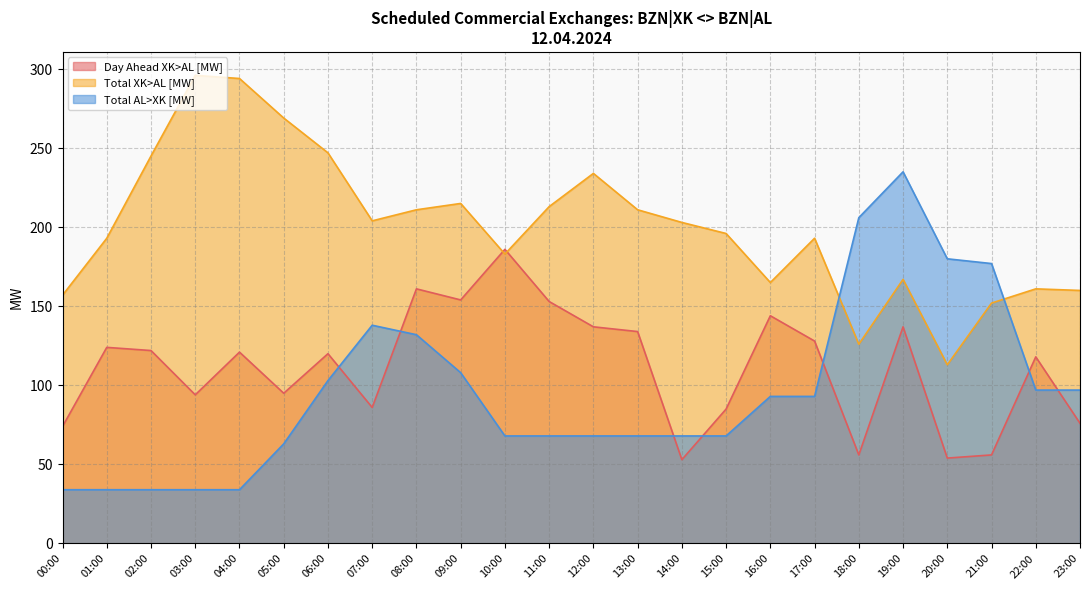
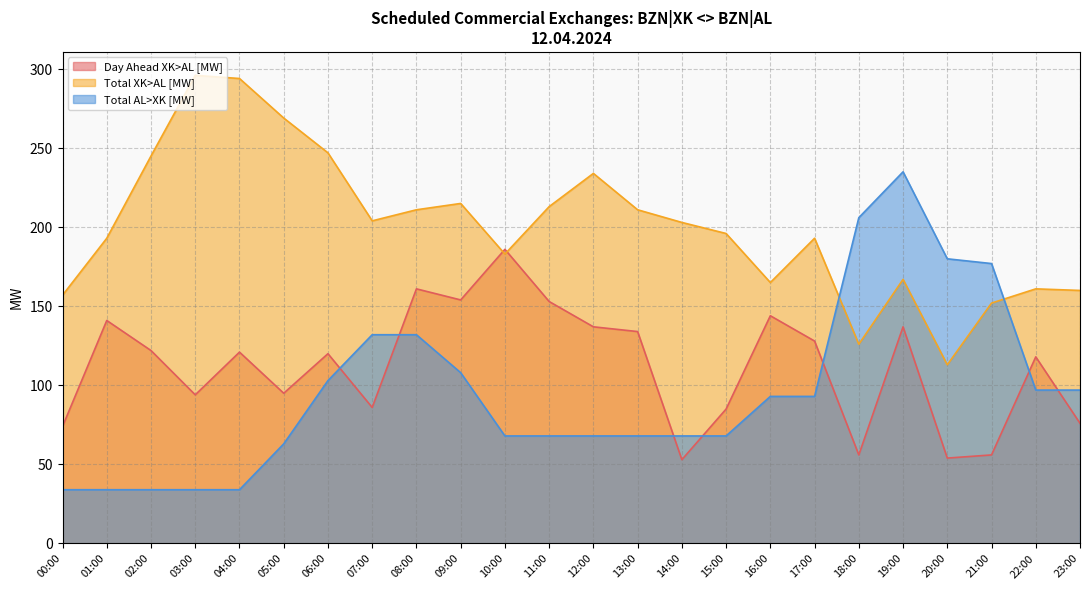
Day Ahead XK>AL [MW], 01:00: 124 -> 141
Total AL>XK [MW], 07:00: 138 -> 132
